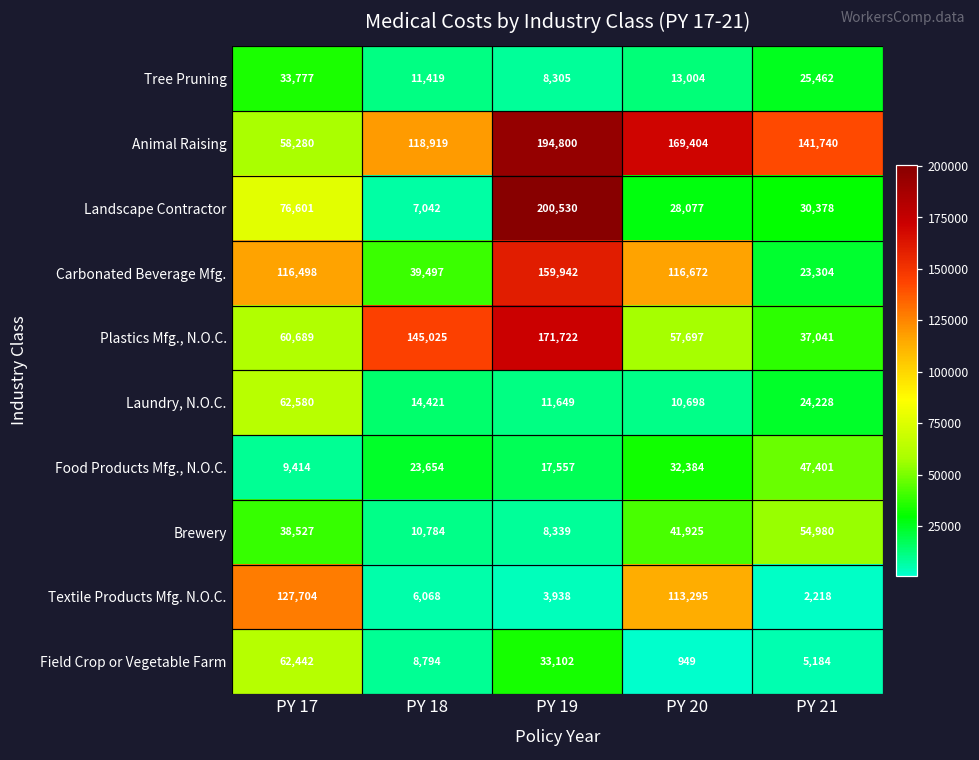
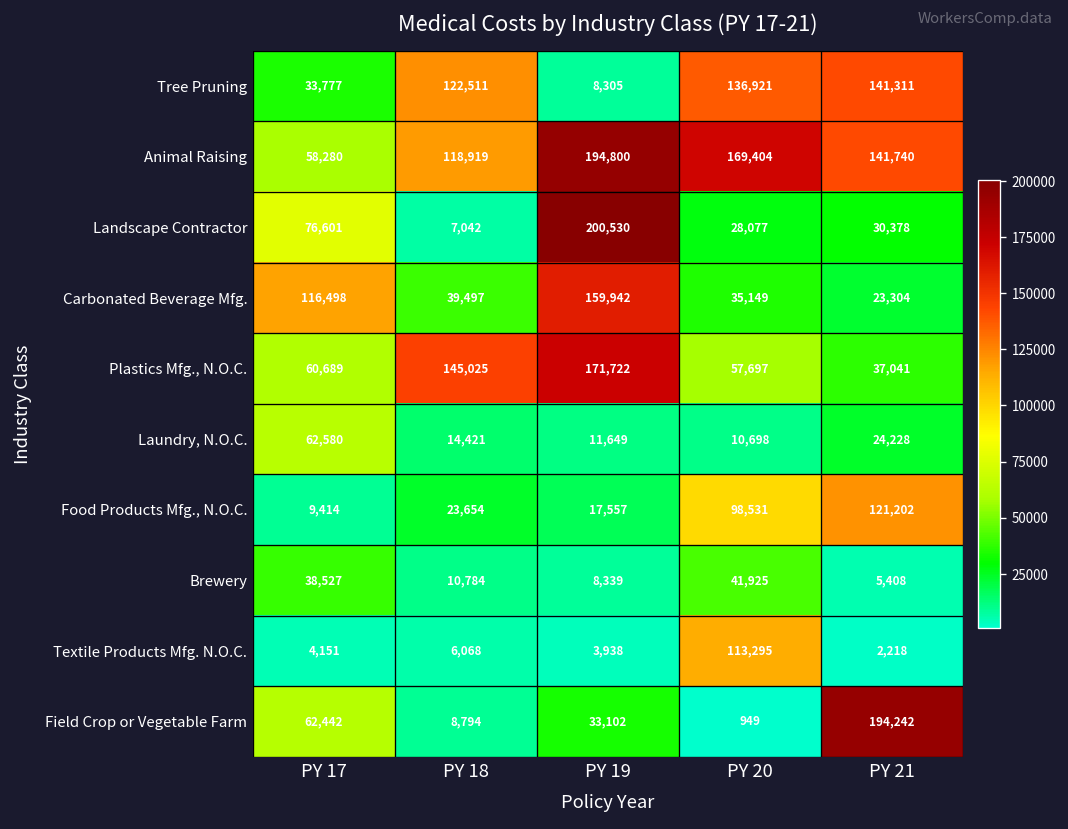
Tree Pruning, PY 18: 11,419 -> 122,511
Tree Pruning, PY 20: 13,004 -> 136,921
Tree Pruning, PY 21: 25,462 -> 141,311
Carbonated Beverage Mfg., PY 20: 116,672 -> 35,149
Food Products Mfg., N.O.C., PY 20: 32,384 -> 98,531
Food Products Mfg., N.O.C., PY 21: 47,401 -> 121,202
Brewery, PY 21: 54,980 -> 5,408
Textile Products Mfg. N.O.C., PY 17: 127,704 -> 4,151
Field Crop or Vegetable Farm, PY 21: 5,184 -> 194,242
